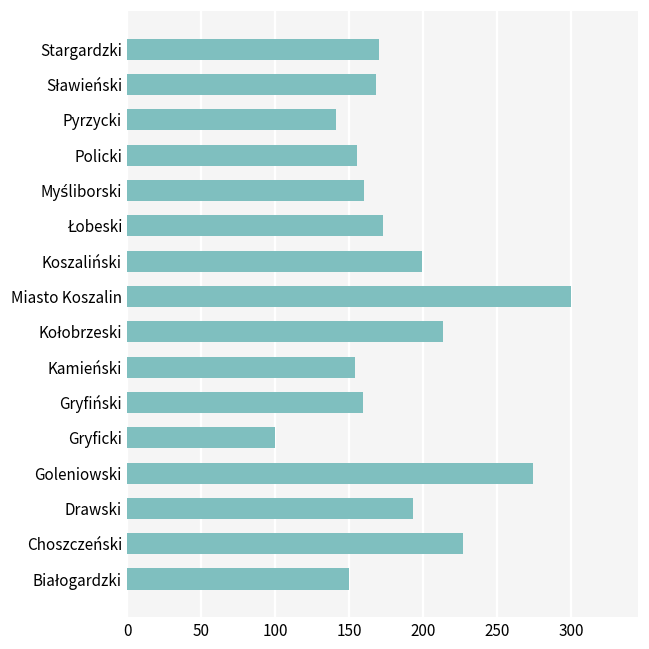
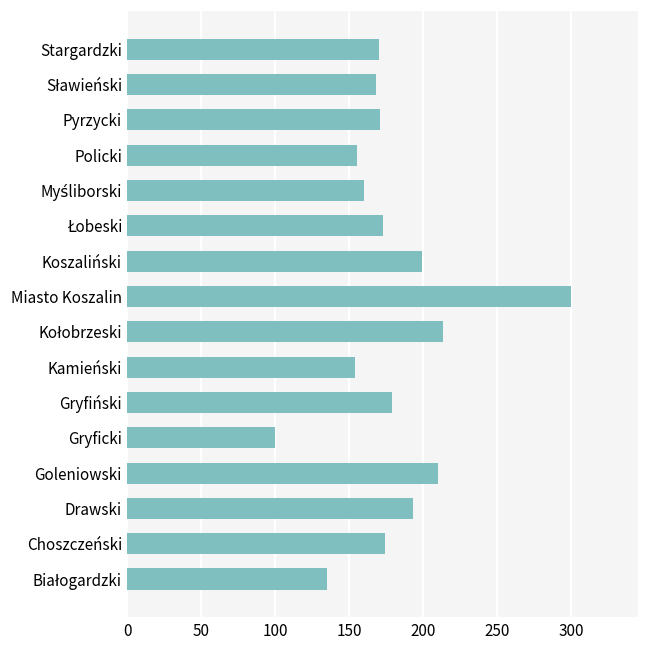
Pyrzycki: 141 -> 171
Gryfiński: 159 -> 179
Goleniowski: 274 -> 210
Choszczeński: 227 -> 174
Białogardzki: 150 -> 135
